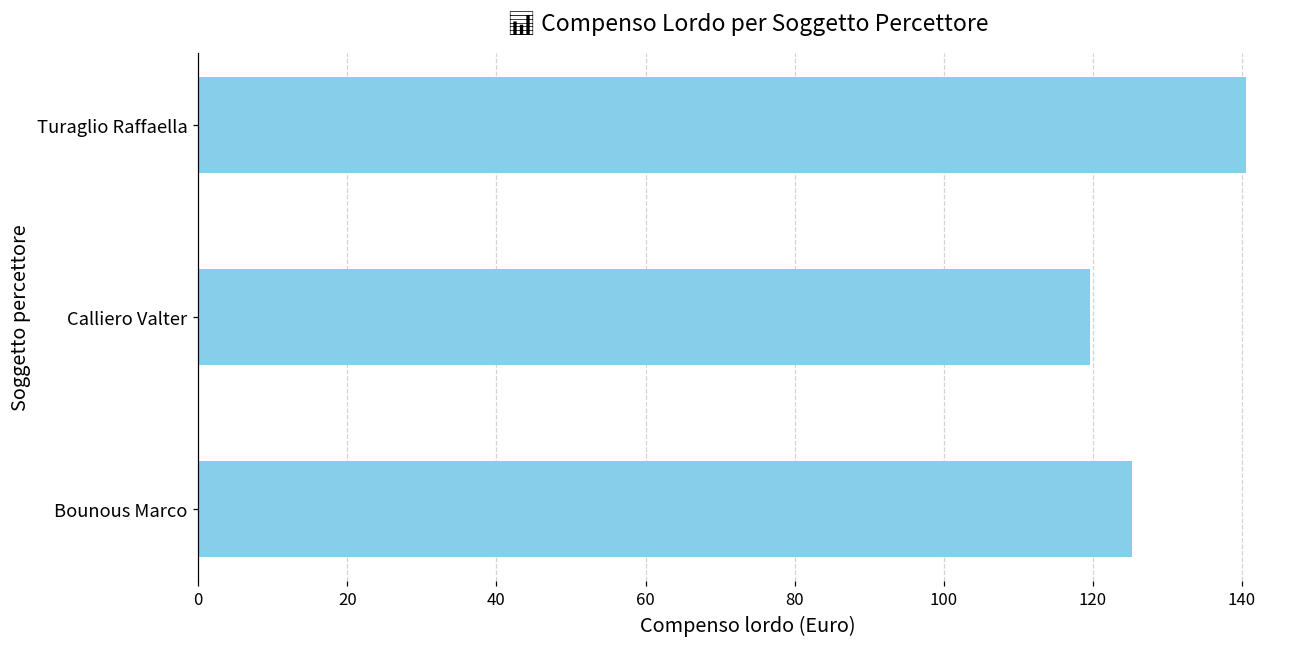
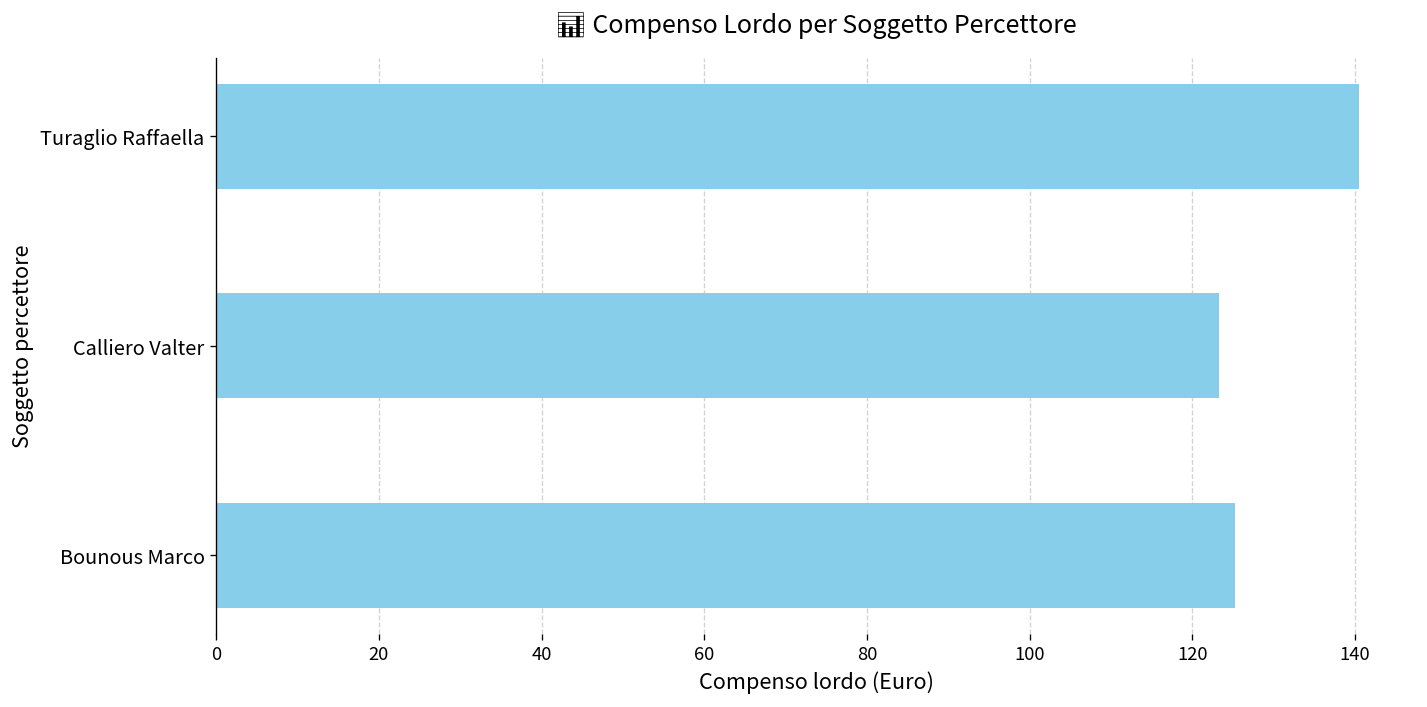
Calliero Valter: 120 -> 123
